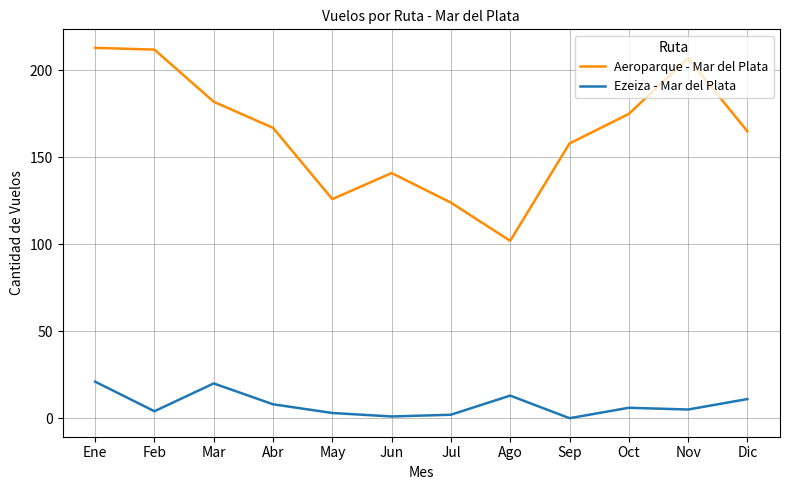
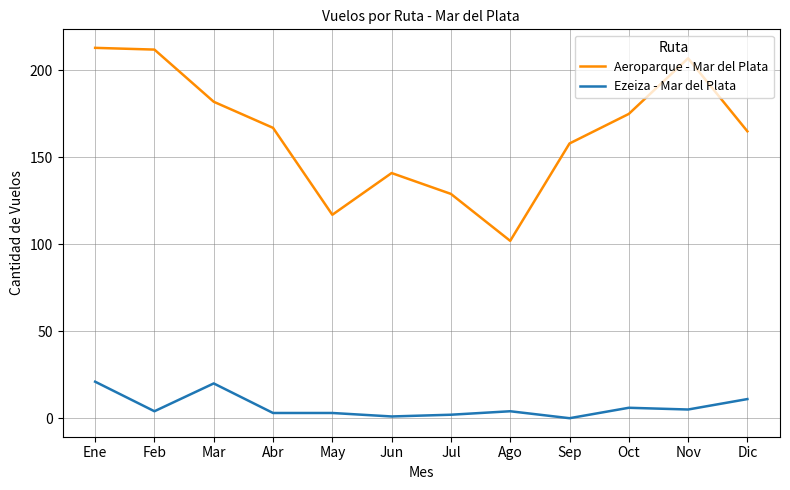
Ezeiza - Mar del Plata, Abr: 8 -> 3
Aeroparque - Mar del Plata, May: 126 -> 117
Aeroparque - Mar del Plata, Jul: 124 -> 129
Ezeiza - Mar del Plata, Ago: 13 -> 4
